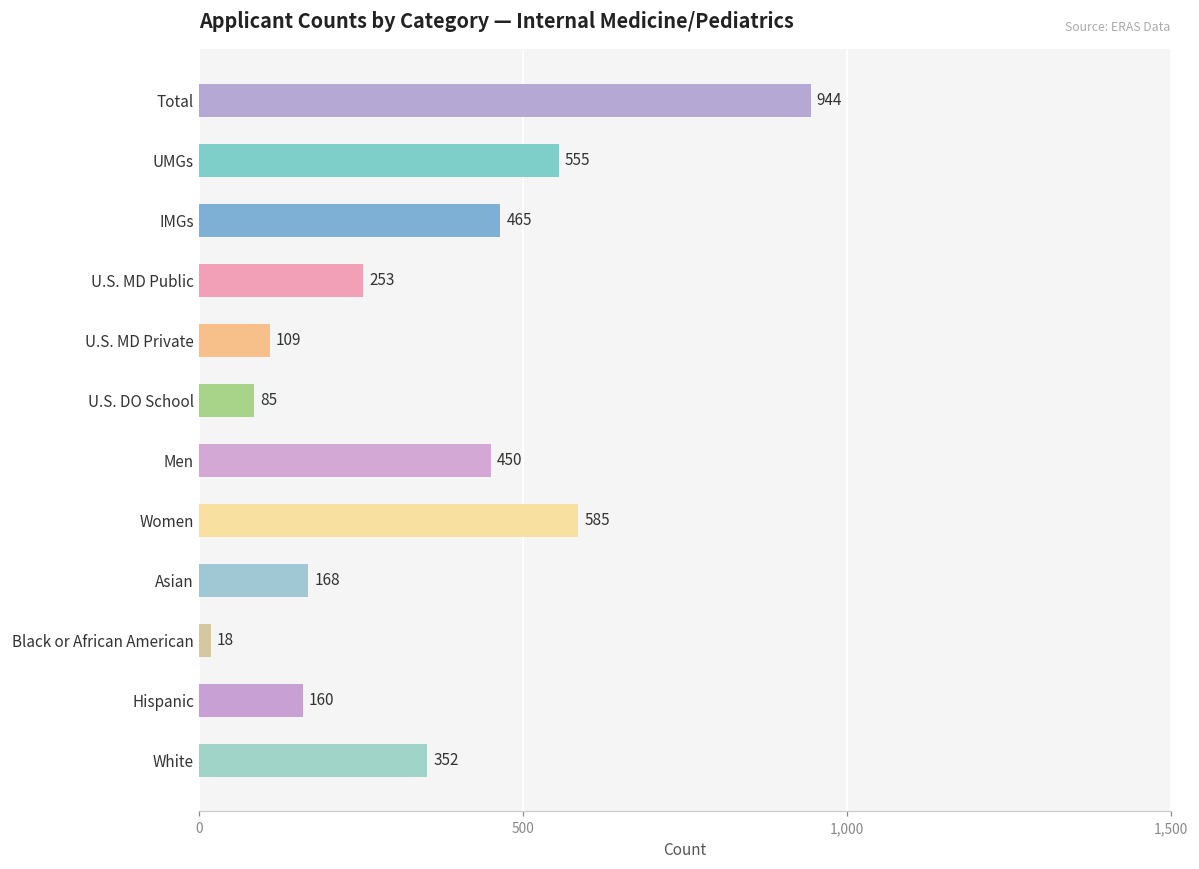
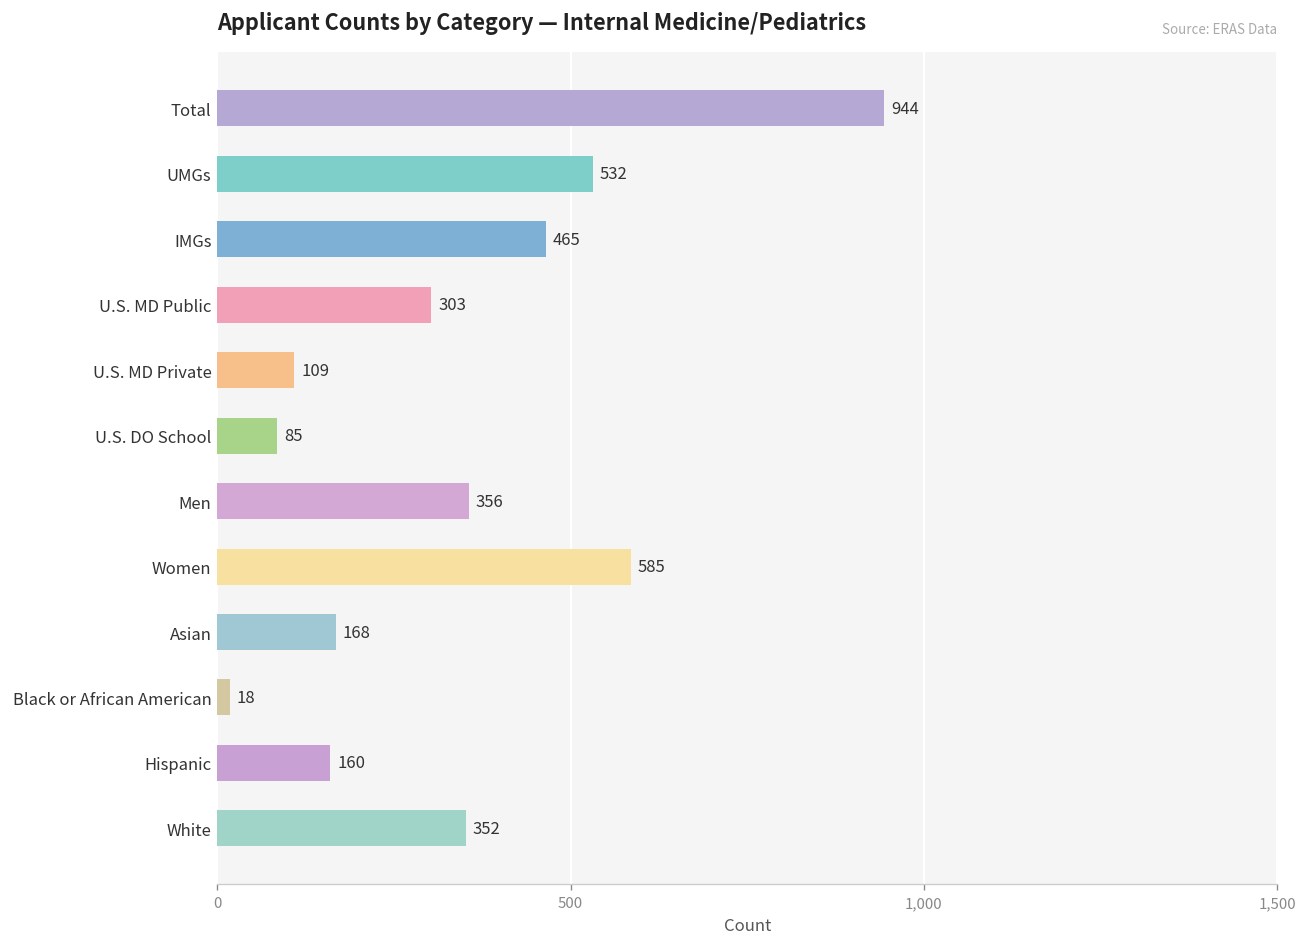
UMGs: 555 -> 532
U.S. MD Public: 253 -> 303
Men: 450 -> 356
